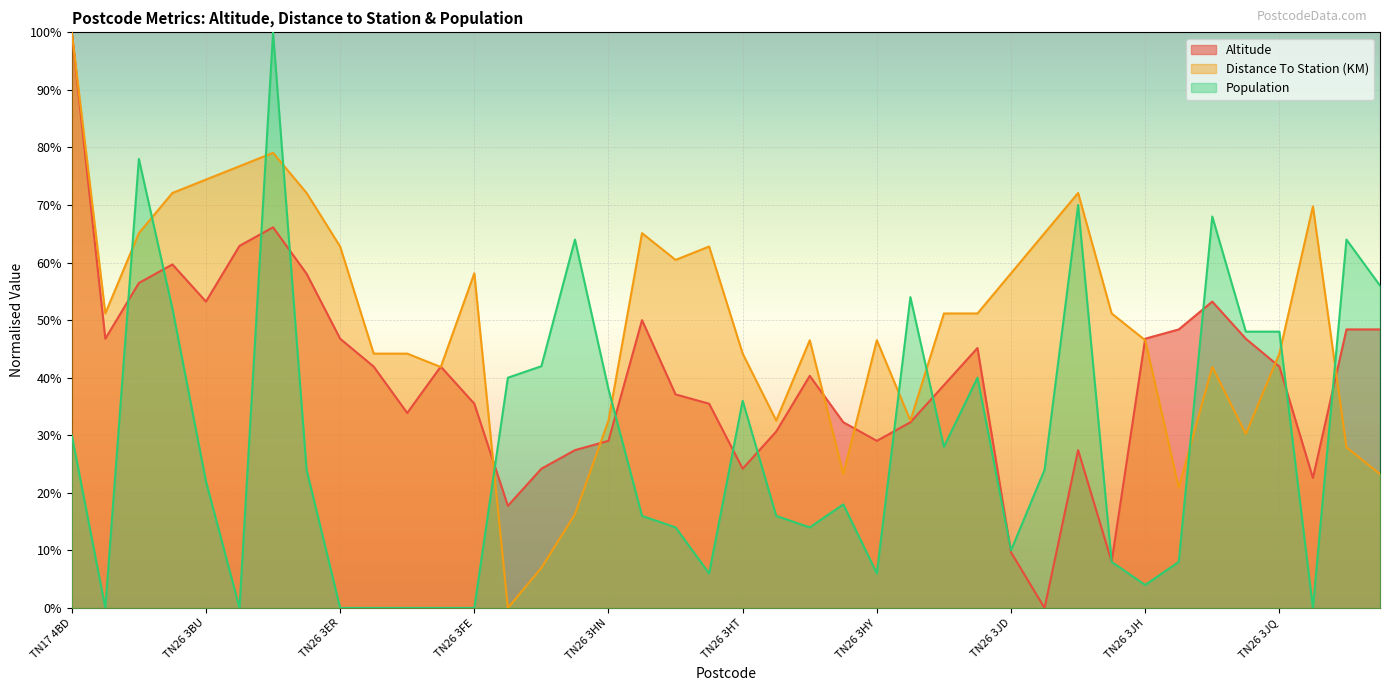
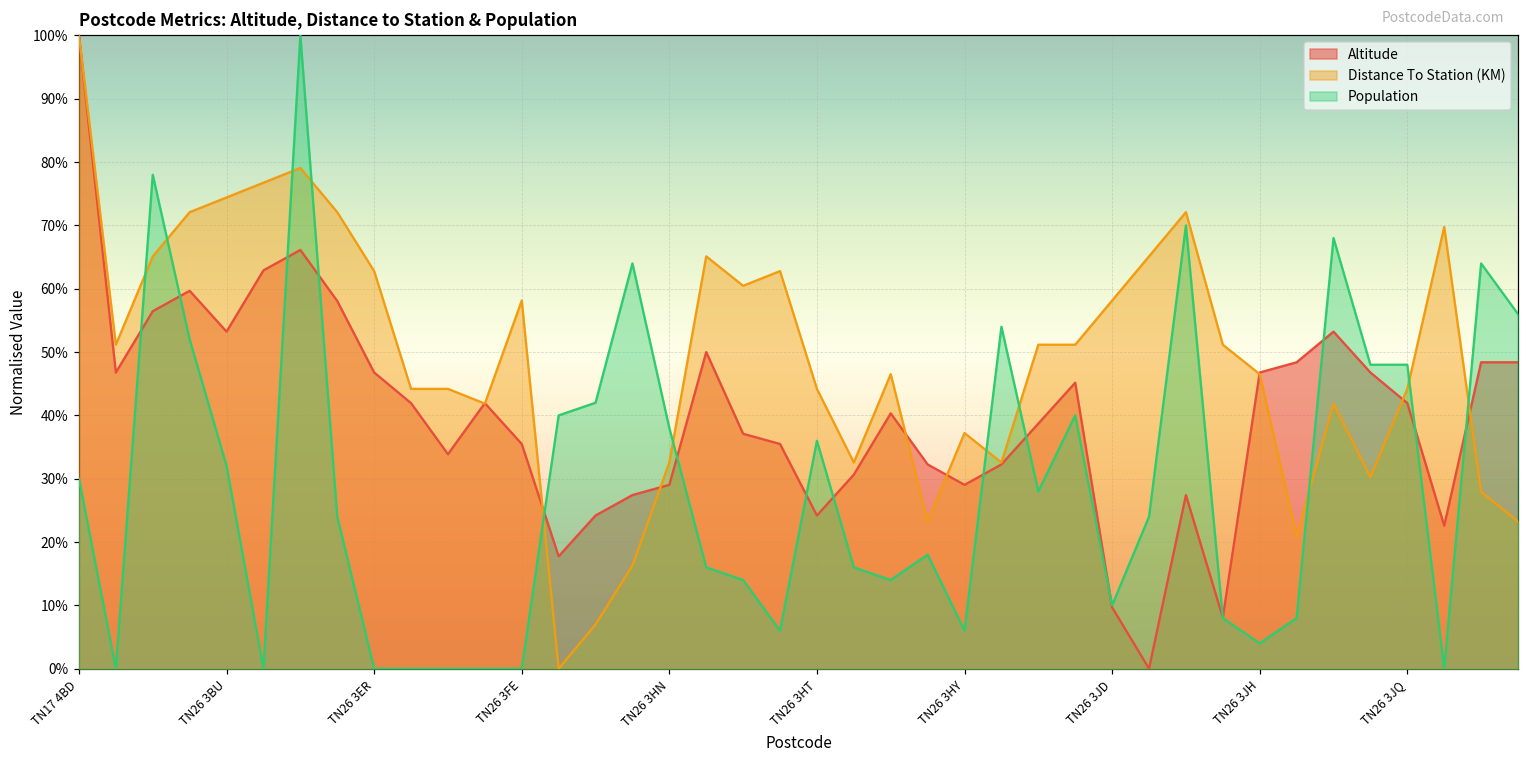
Population, TN26 3BU: 22% -> 32%
Distance To Station (KM), TN26 3HY: 47% -> 37%
